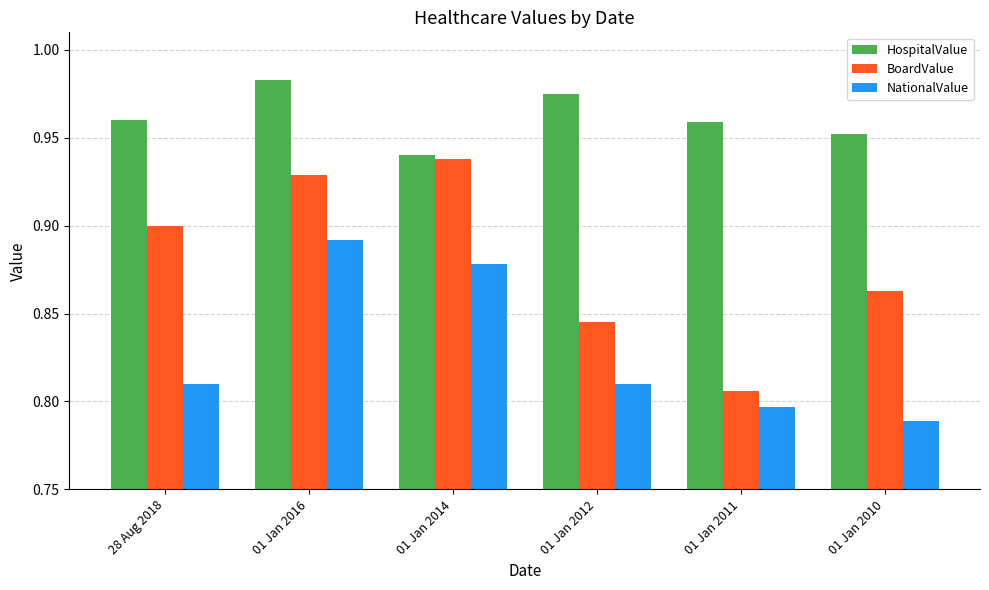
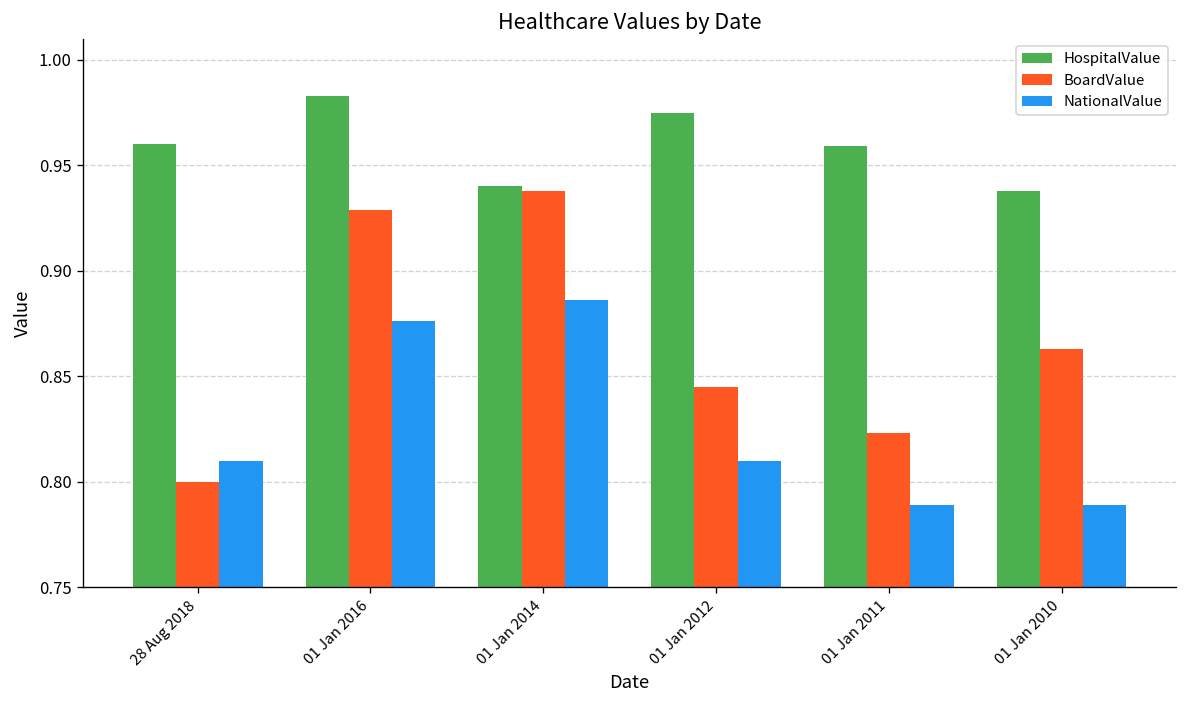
BoardValue, 28 Aug 2018: 0.9 -> 0.8
NationalValue, 01 Jan 2016: 0.892 -> 0.876
NationalValue, 01 Jan 2014: 0.878 -> 0.886
BoardValue, 01 Jan 2011: 0.806 -> 0.823
NationalValue, 01 Jan 2011: 0.797 -> 0.789
HospitalValue, 01 Jan 2010: 0.952 -> 0.938
